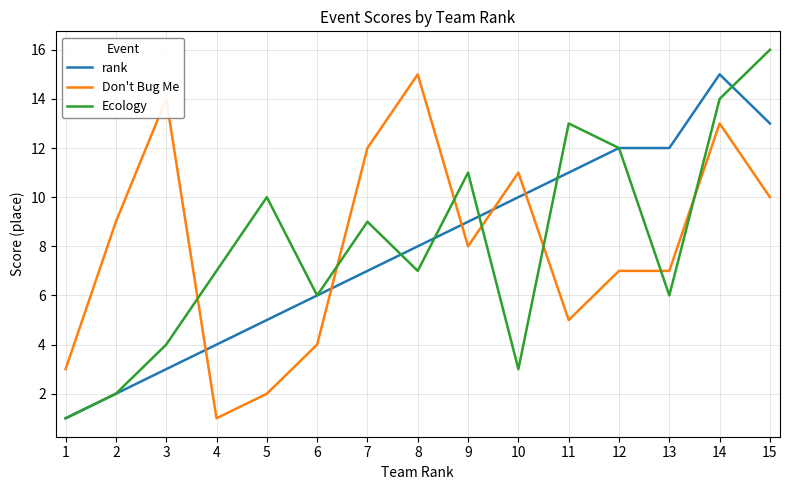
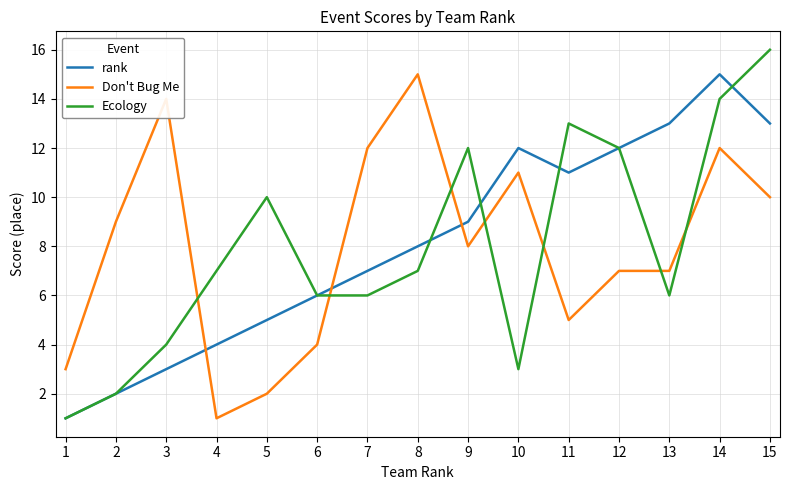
Ecology, 7: 9 -> 6
Ecology, 9: 11 -> 12
rank, 10: 10 -> 12
rank, 13: 12 -> 13
Don't Bug Me, 14: 13 -> 12
